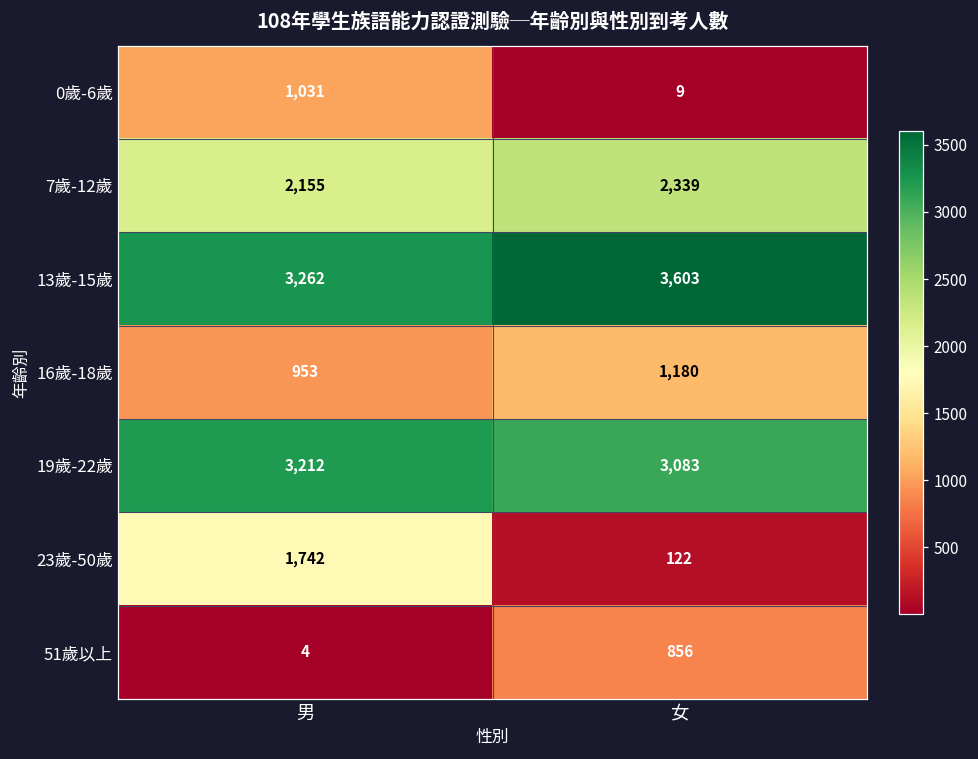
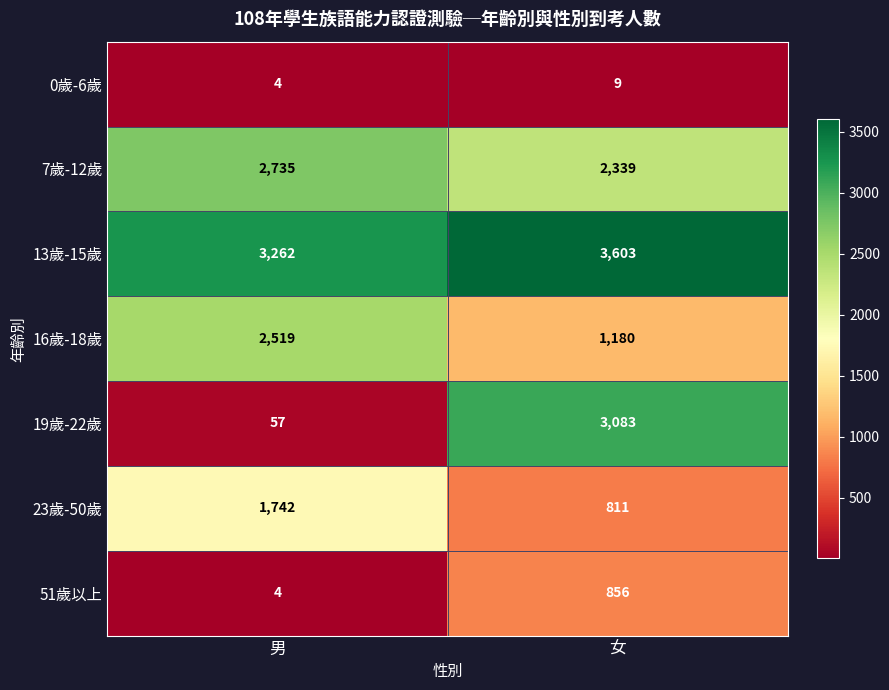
0歲-6歲, 男: 1,031 -> 4
7歲-12歲, 男: 2,155 -> 2,735
16歲-18歲, 男: 953 -> 2,519
19歲-22歲, 男: 3,212 -> 57
23歲-50歲, 女: 122 -> 811
